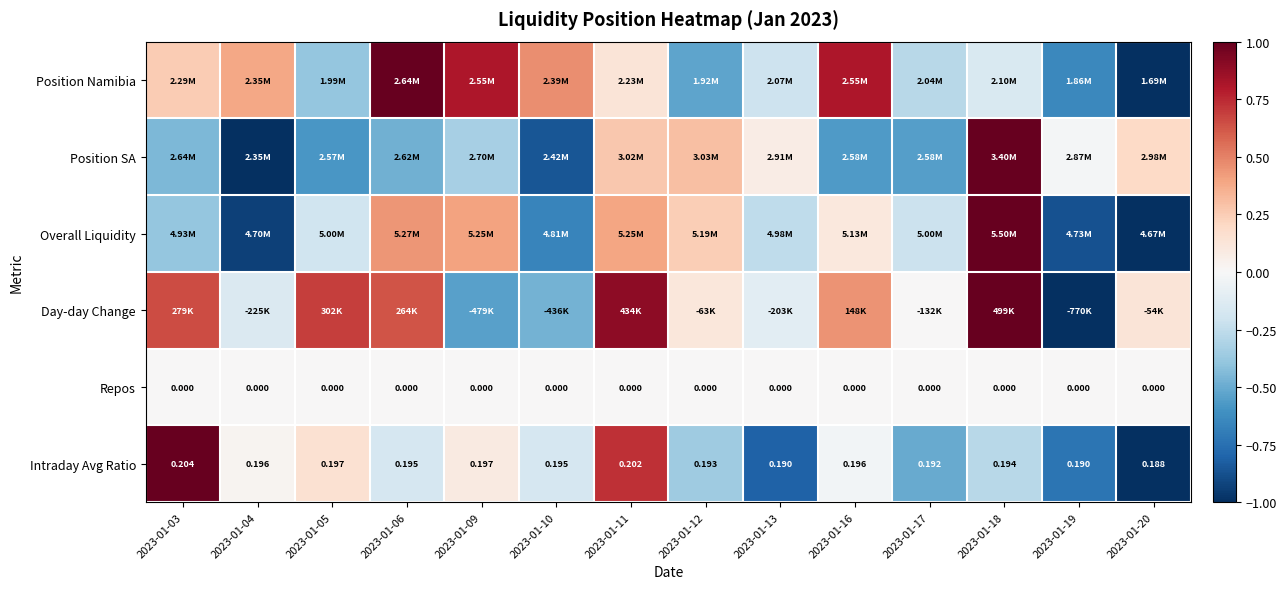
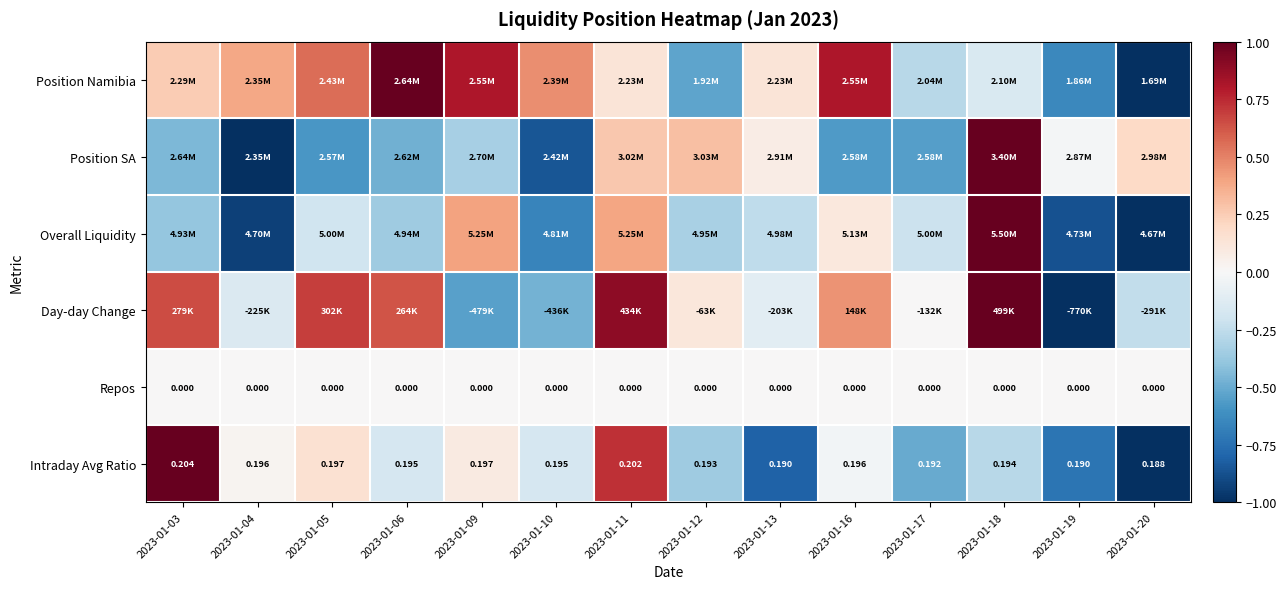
Position Namibia, 2023-01-05: 1.99M -> 2.43M
Position Namibia, 2023-01-13: 2.07M -> 2.23M
Overall Liquidity, 2023-01-06: 5.27M -> 4.94M
Overall Liquidity, 2023-01-12: 5.19M -> 4.95M
Day-day Change, 2023-01-20: -54K -> -291K
